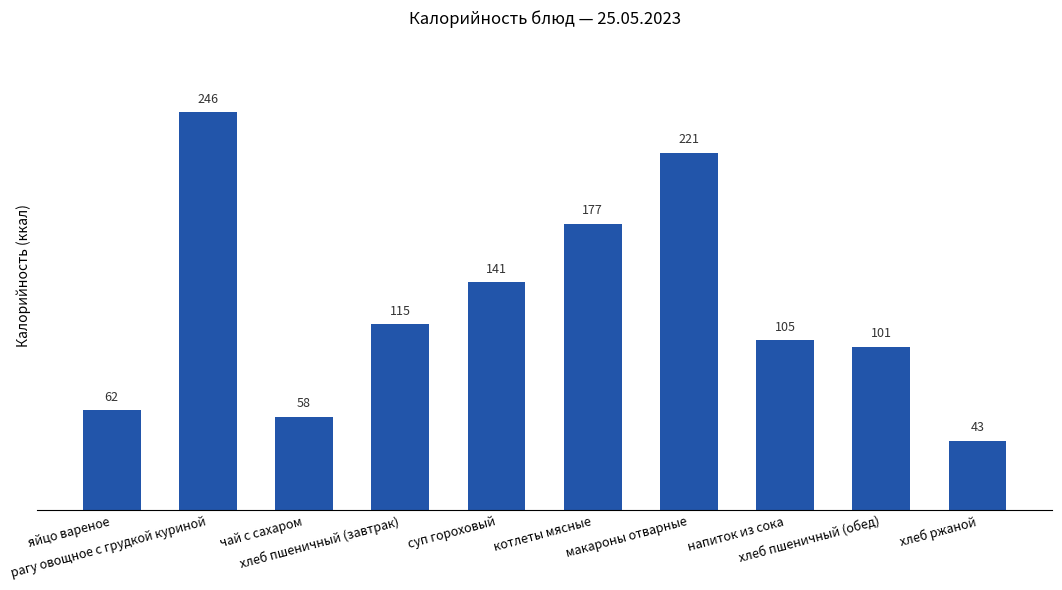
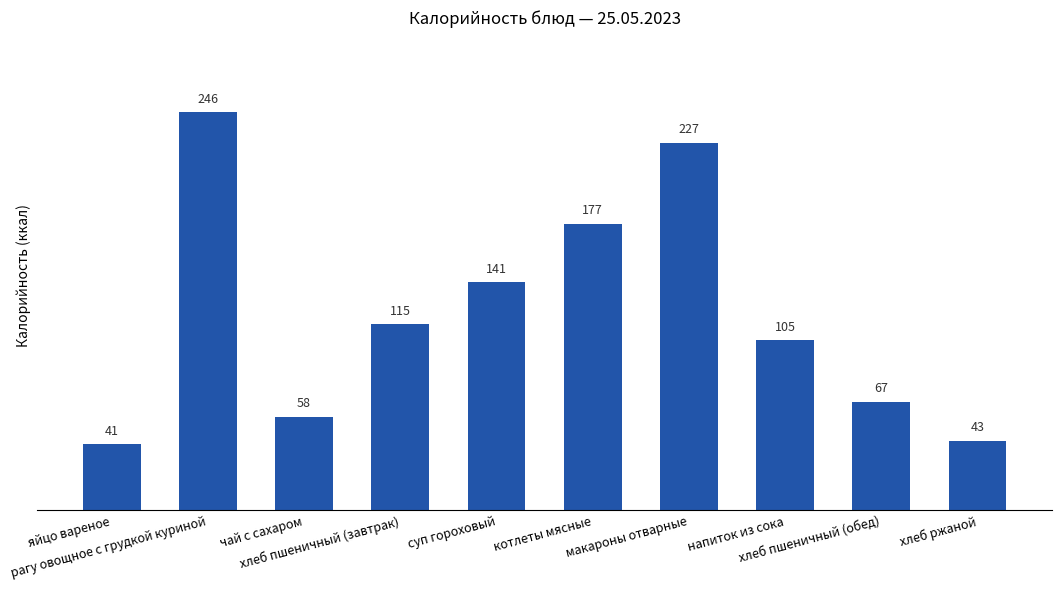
яйцо вареное: 62 -> 41
макароны отварные: 221 -> 227
хлеб пшеничный (обед): 101 -> 67
